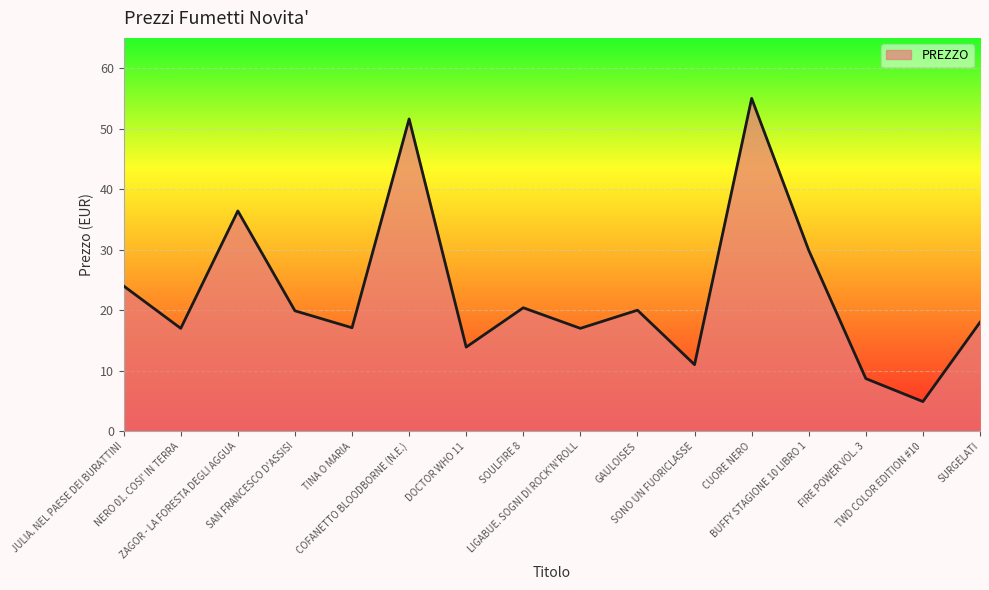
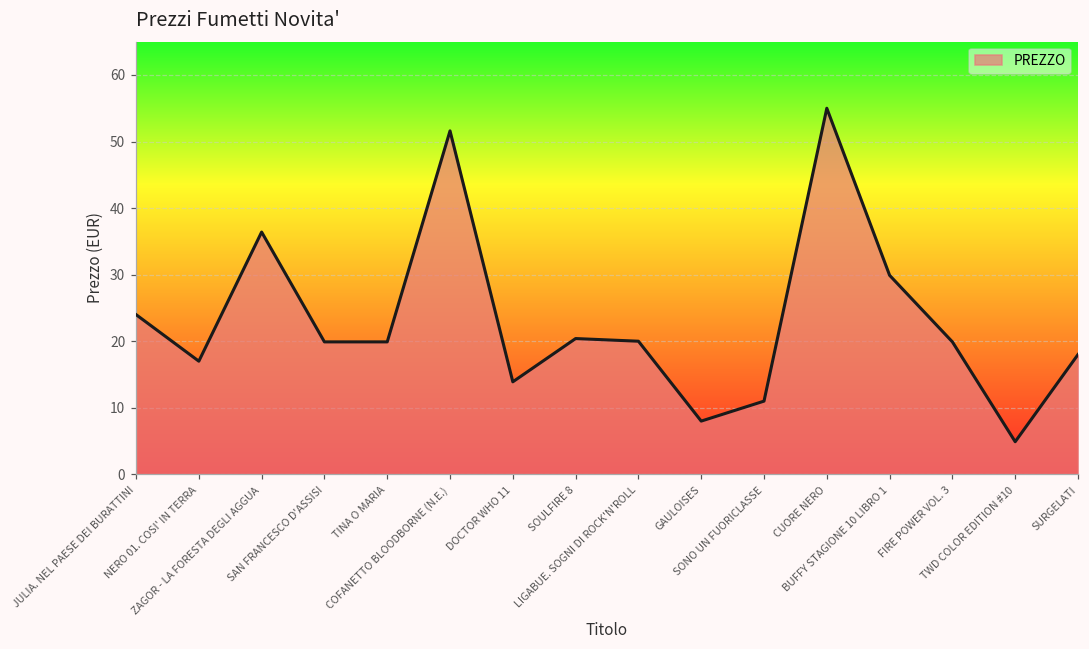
TINA O MARIA: 17 -> 20
LIGABUE. SOGNI DI ROCK'N'ROLL: 17 -> 20
GAULOISES: 20 -> 8
FIRE POWER VOL. 3: 9 -> 20
